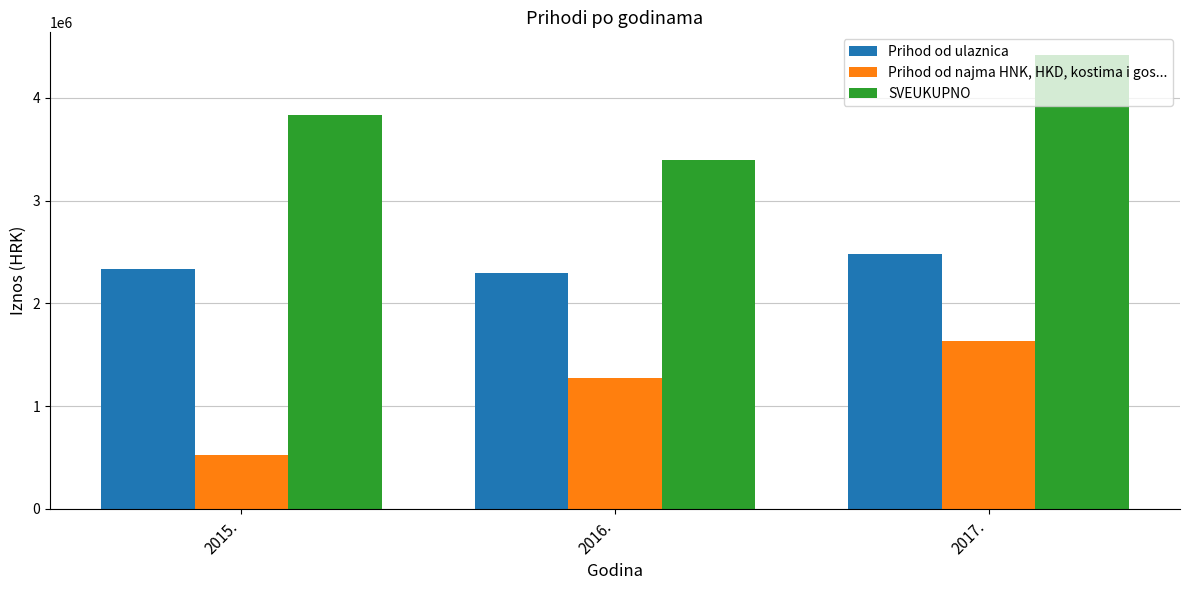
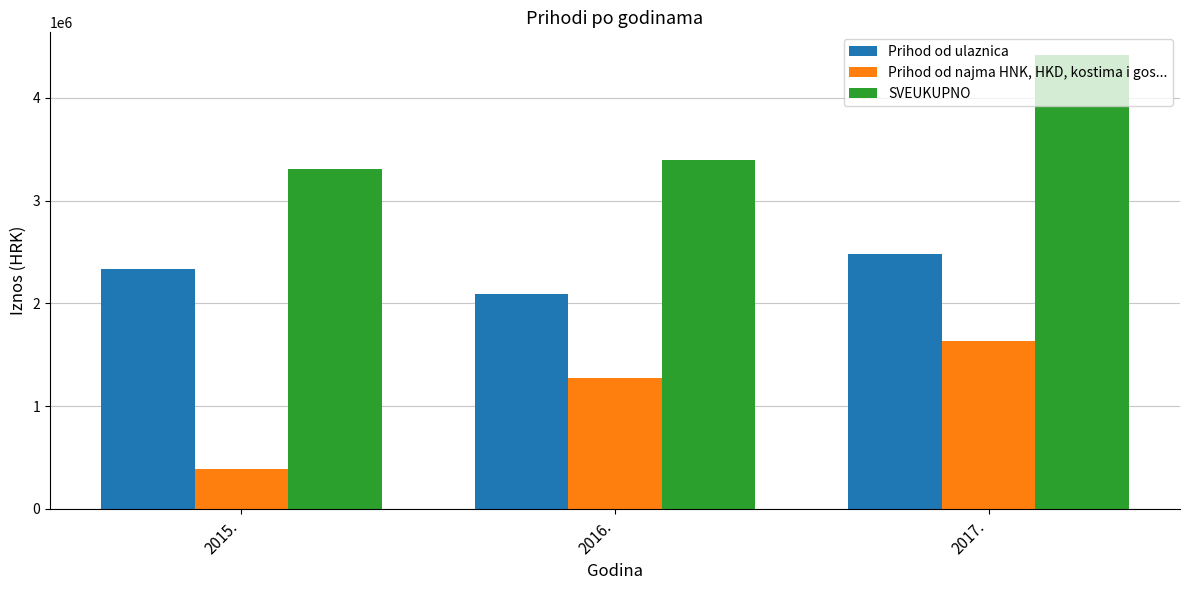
Prihod od najma HNK, HKD, kostima i gos..., 2015.: 520000 -> 380000
SVEUKUPNO, 2015.: 3840000 -> 3310000
Prihod od ulaznica, 2016.: 2300000 -> 2090000
